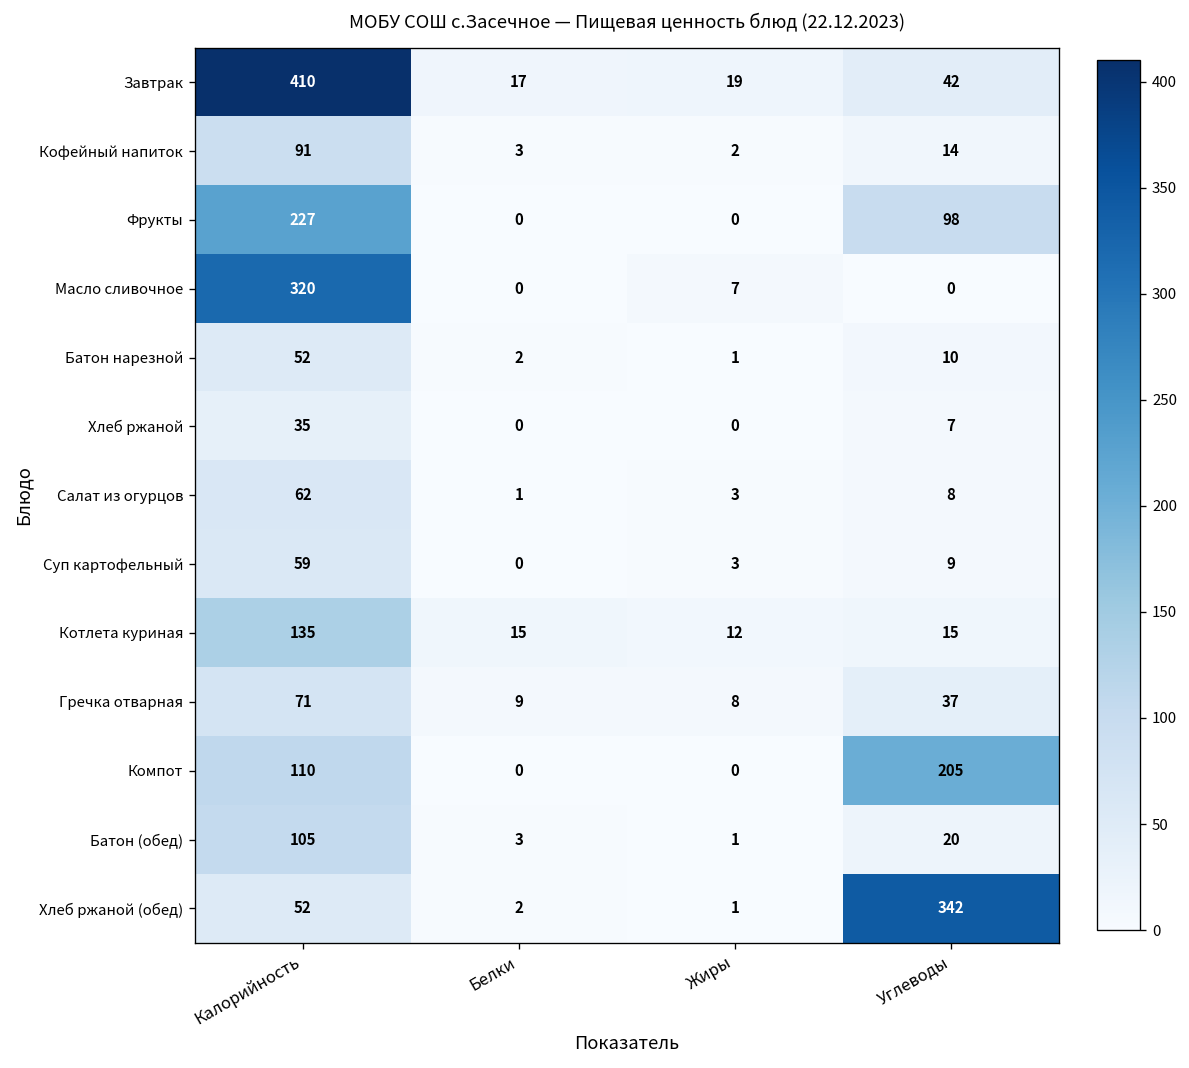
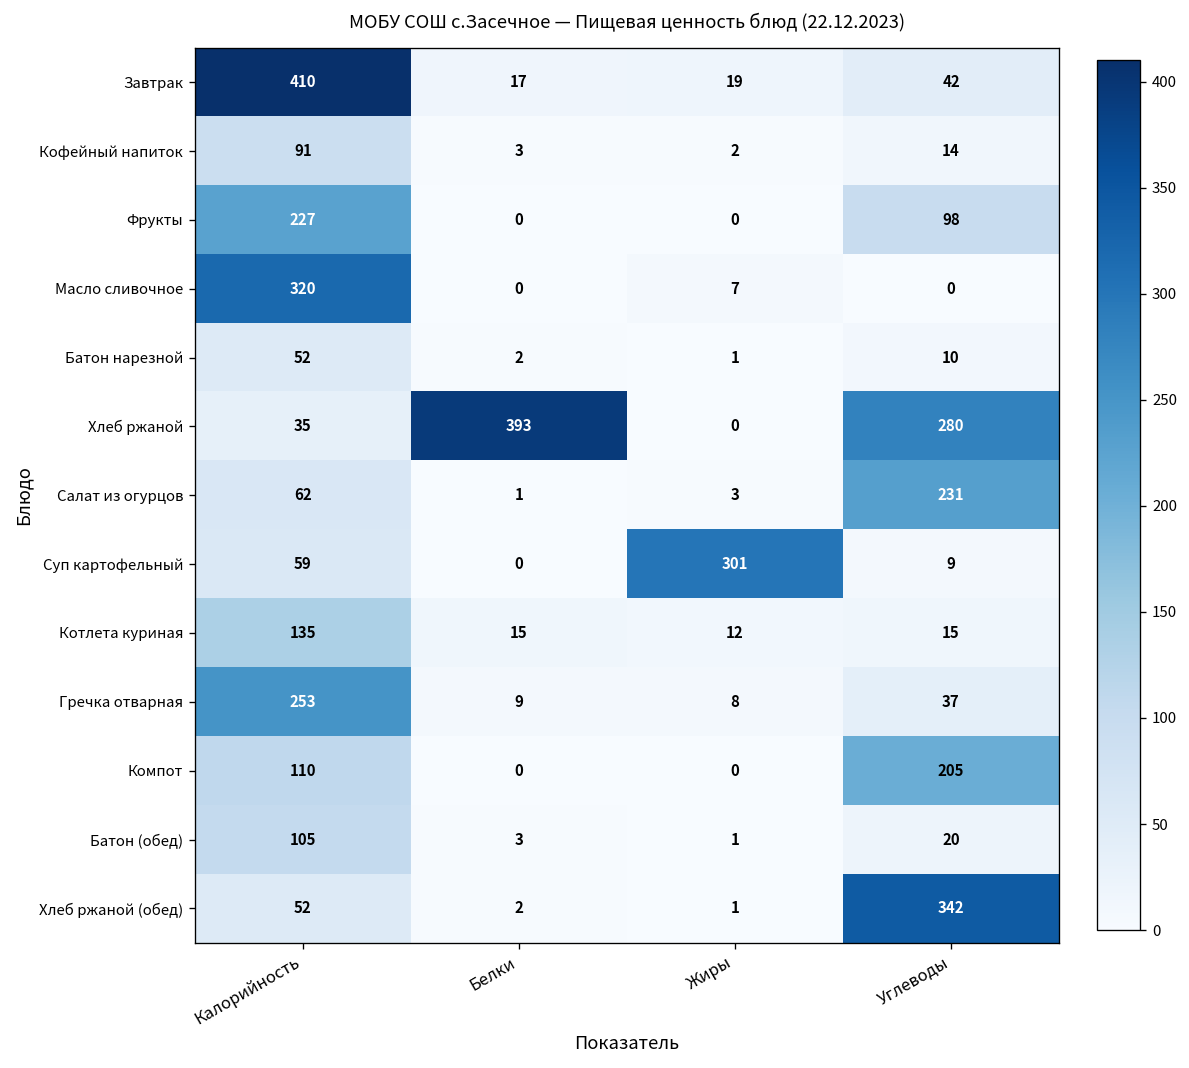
Хлеб ржаной, Белки: 0 -> 393
Хлеб ржаной, Углеводы: 7 -> 280
Салат из огурцов, Углеводы: 8 -> 231
Суп картофельный, Жиры: 3 -> 301
Гречка отварная, Калорийность: 71 -> 253
